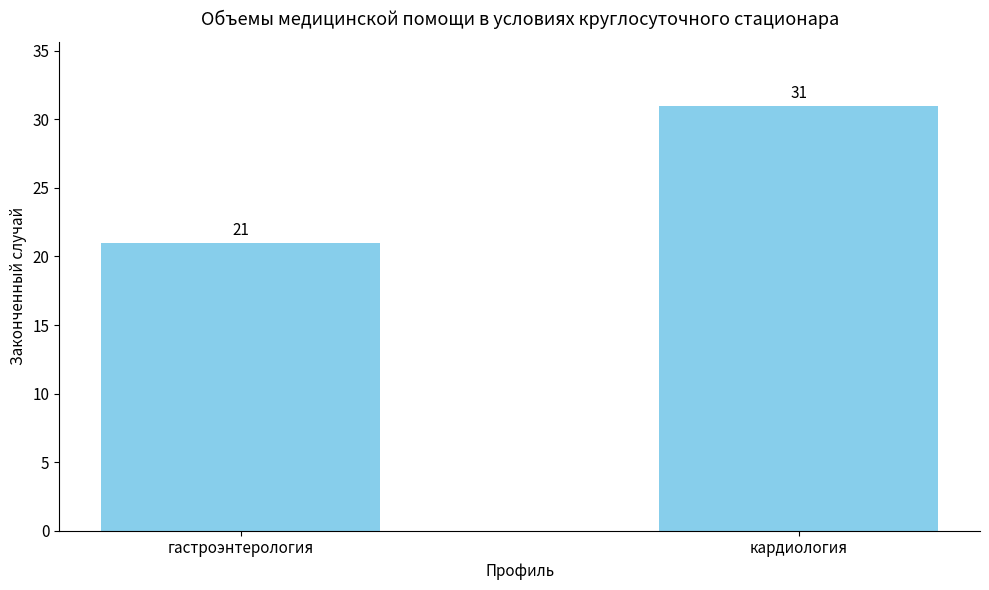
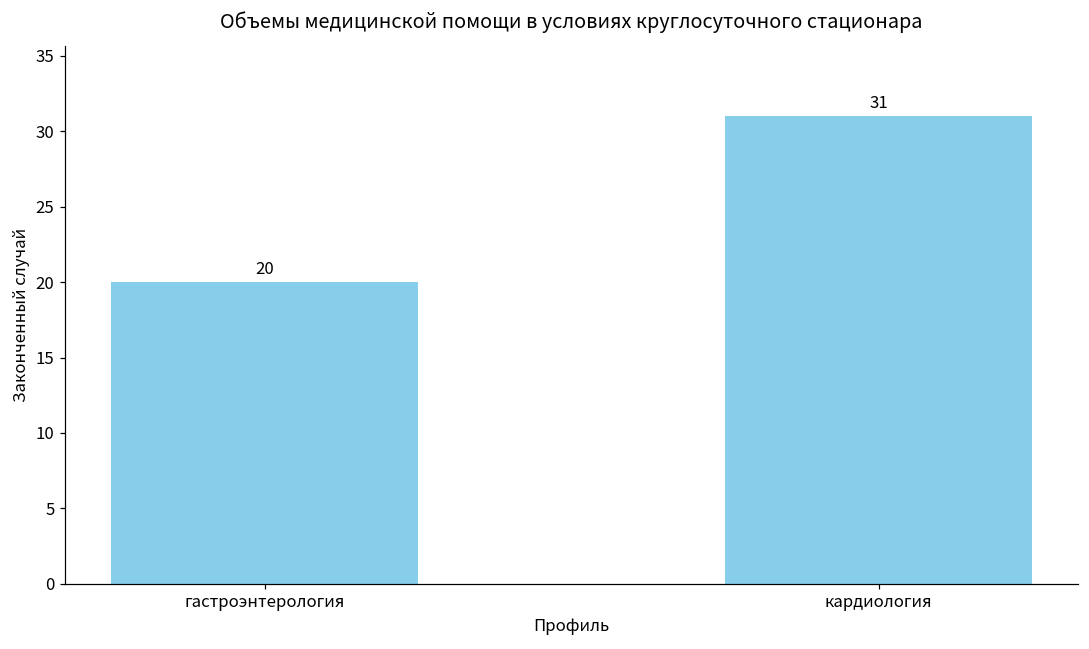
гастроэнтерология: 21 -> 20
